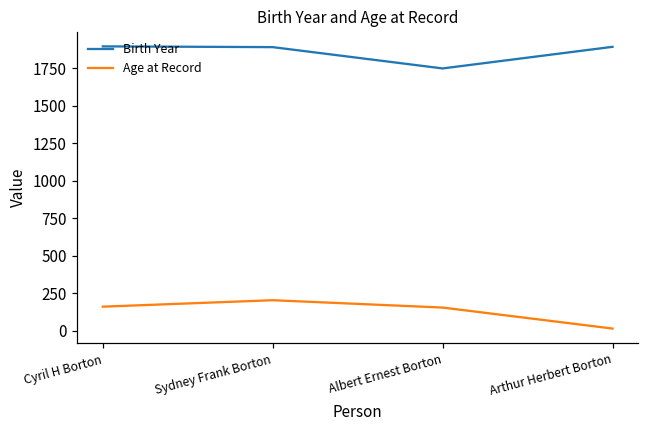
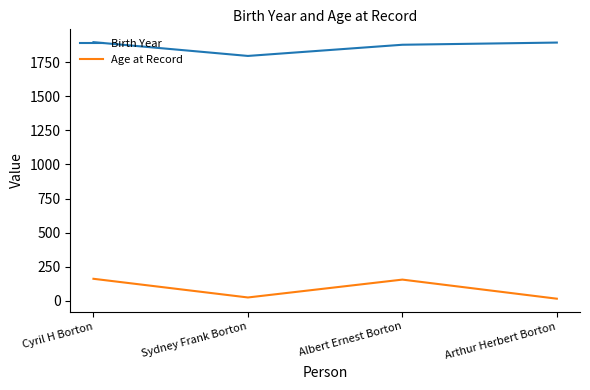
Birth Year, Sydney Frank Borton: 1890 -> 1800
Age at Record, Sydney Frank Borton: 210 -> 30
Birth Year, Albert Ernest Borton: 1750 -> 1880
